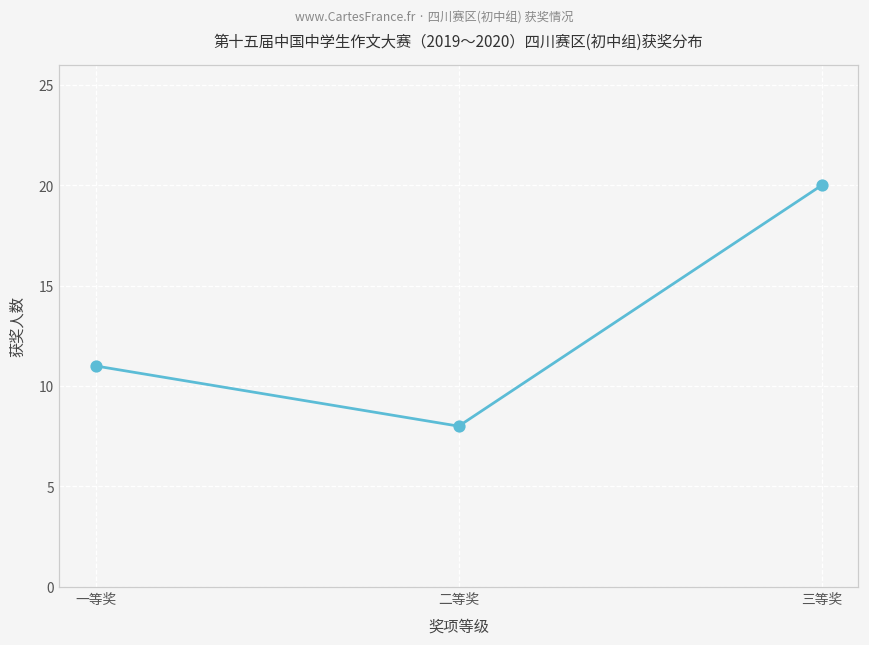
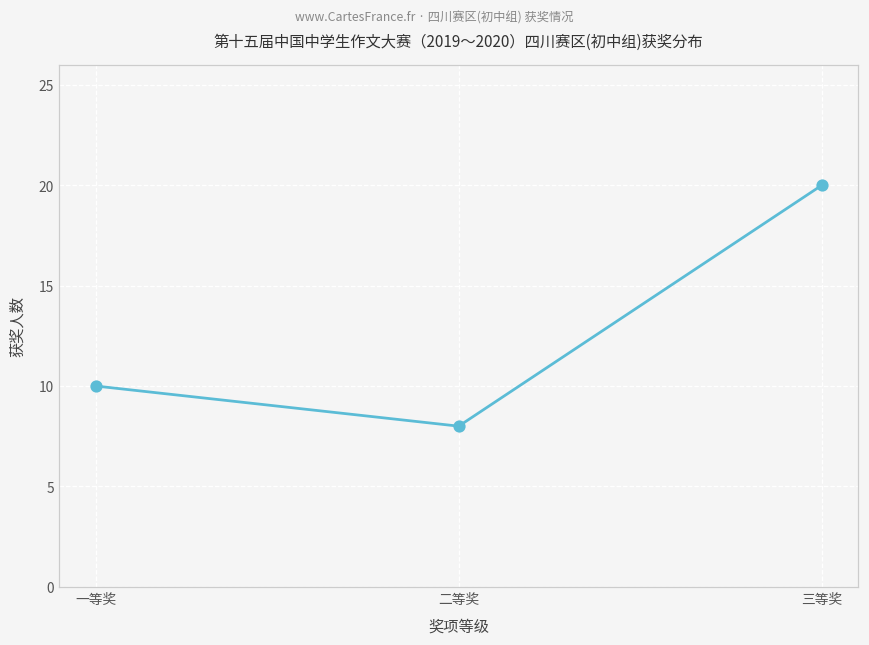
一等奖: 11 -> 10
